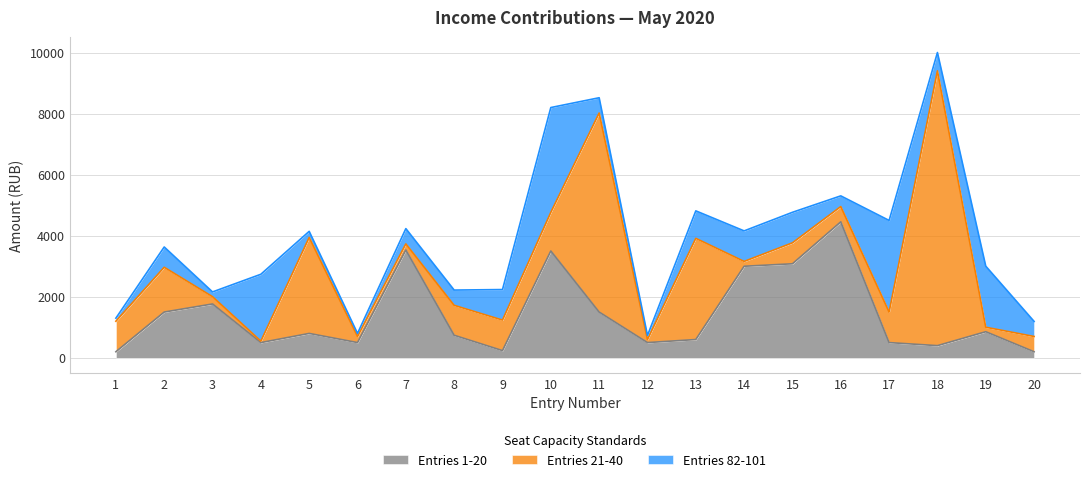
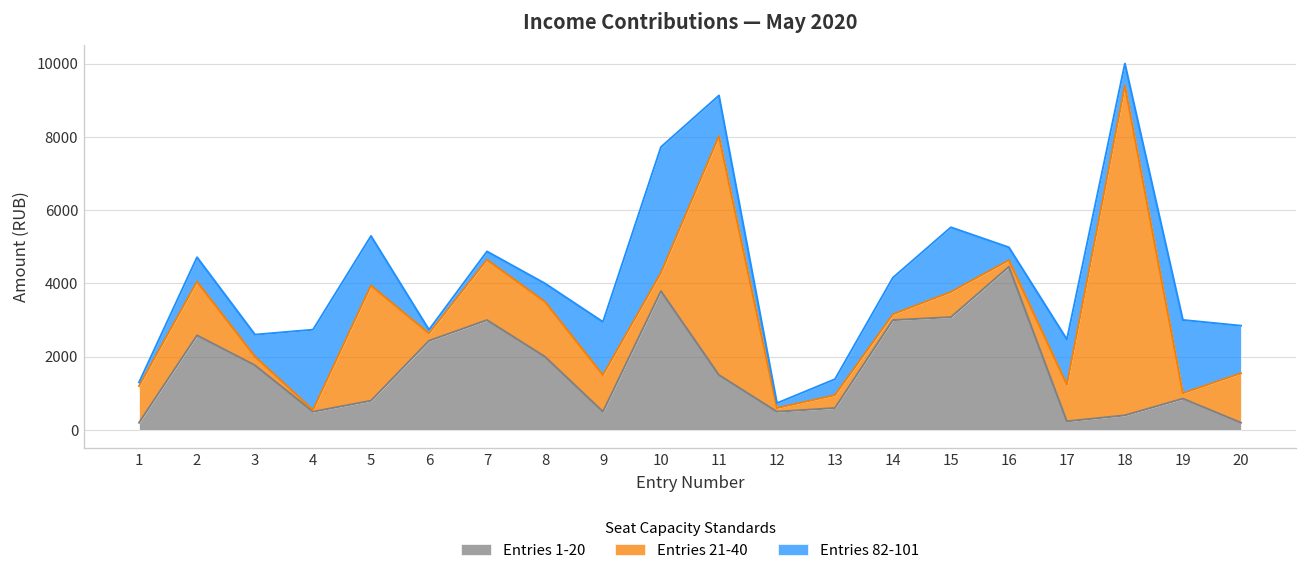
Entries 1-20, 2: 1500 -> 2600
Entries 82-101, 3: 200 -> 600
Entries 82-101, 5: 200 -> 1400
Entries 1-20, 6: 500 -> 2400
Entries 1-20, 7: 3500 -> 3000
Entries 21-40, 7: 200 -> 1600
Entries 82-101, 7: 500 -> 200
Entries 1-20, 8: 700 -> 2000
Entries 21-40, 8: 1000 -> 1500
Entries 1-20, 9: 200 -> 500
Entries 82-101, 9: 1000 -> 1500
Entries 1-20, 10: 3500 -> 3800
Entries 21-40, 10: 1300 -> 500
Entries 82-101, 11: 500 -> 1100
Entries 21-40, 13: 3300 -> 400
Entries 82-101, 13: 900 -> 400
Entries 82-101, 15: 1000 -> 1800
Entries 21-40, 16: 500 -> 200
Entries 1-20, 17: 500 -> 200
Entries 82-101, 17: 3000 -> 1200
Entries 21-40, 20: 500 -> 1300
Entries 82-101, 20: 500 -> 1300
